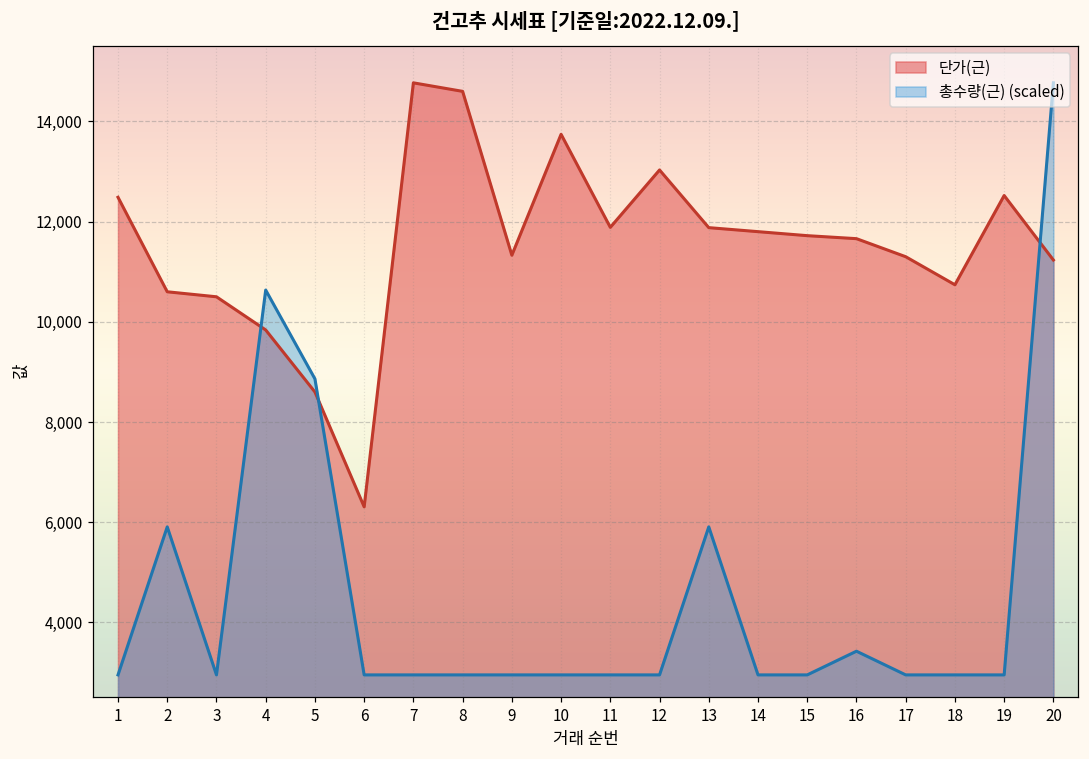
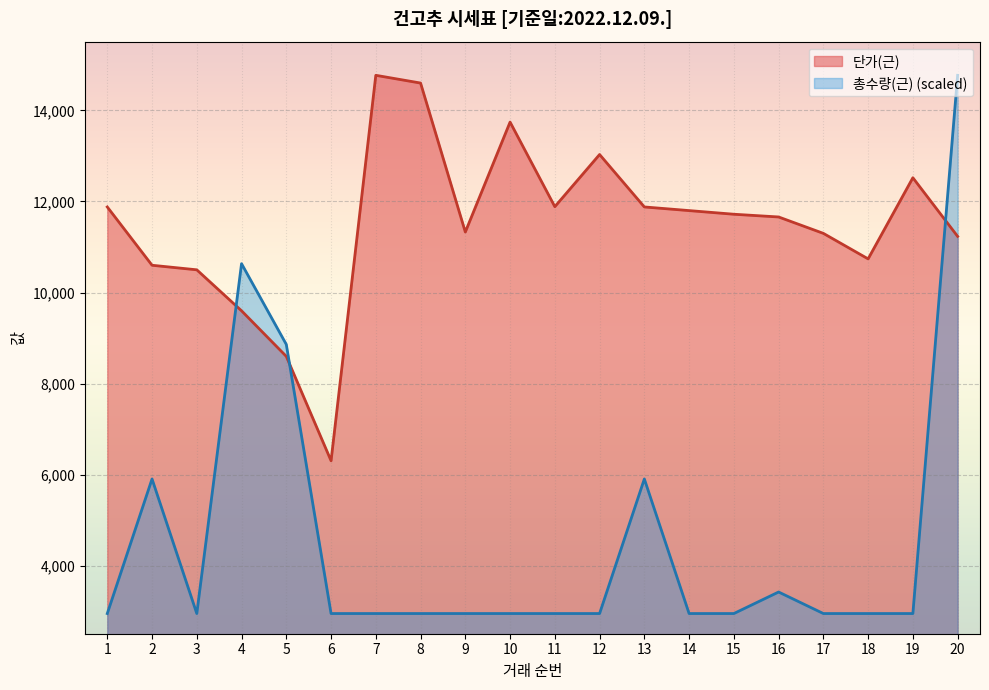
단가(근), 1: 12,500 -> 11,900
단가(근), 4: 9,800 -> 9,600
